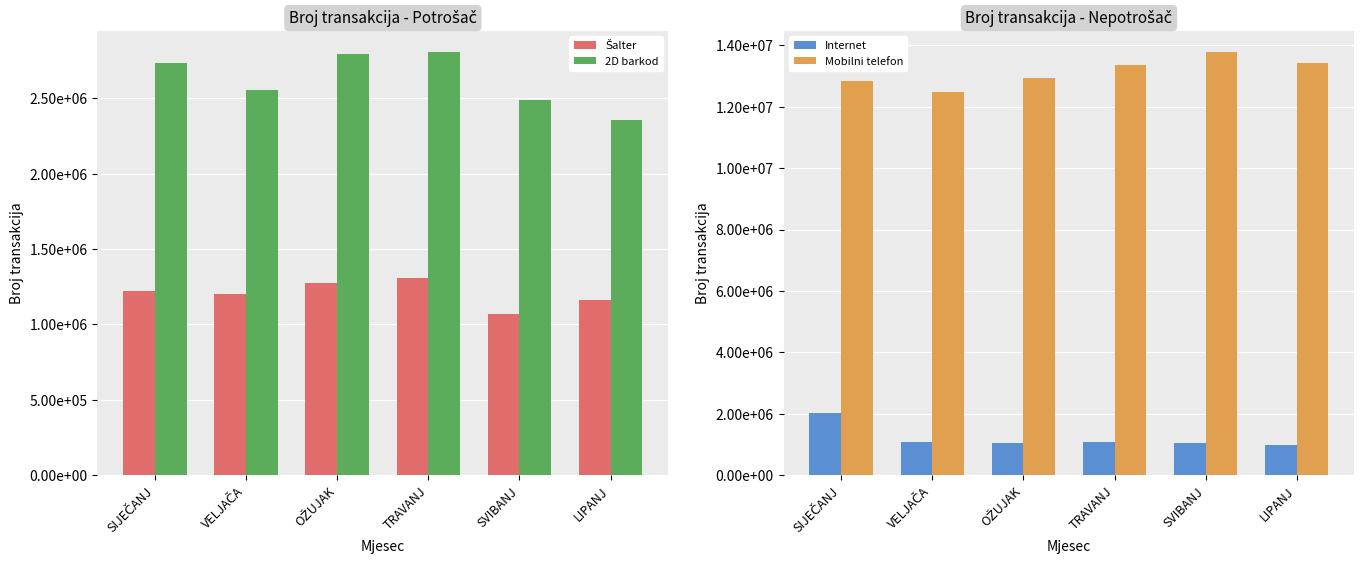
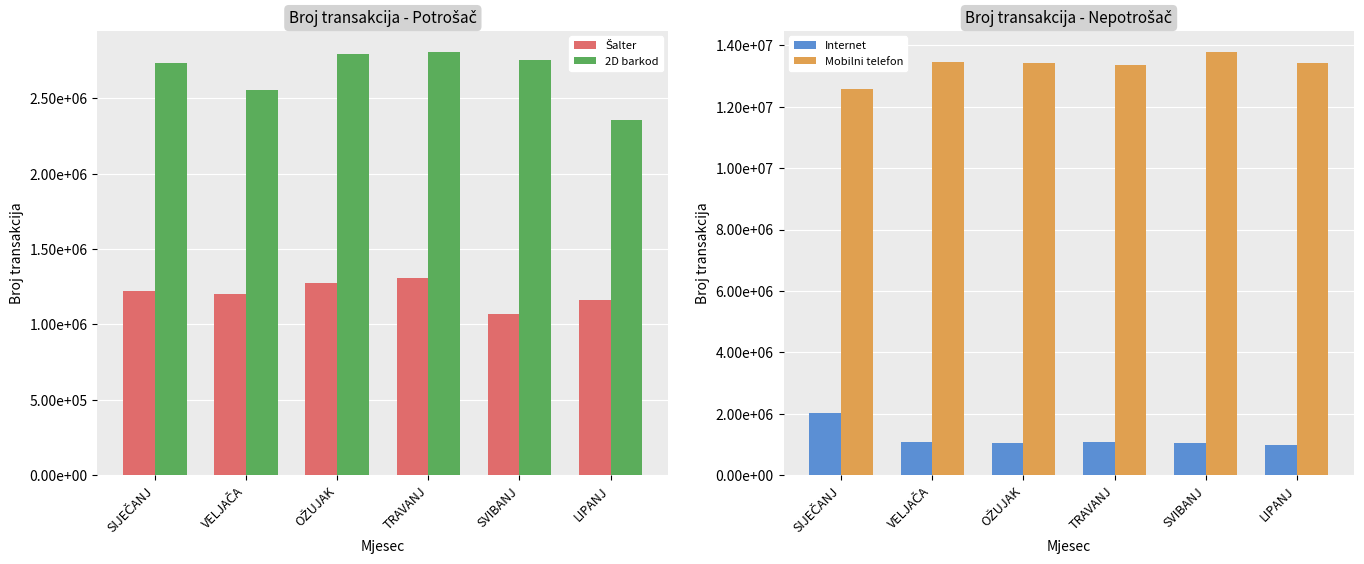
Broj transakcija - Potrošač, 2D barkod, SVIBANJ: 2490000 -> 2760000
Broj transakcija - Nepotrošač, Mobilni telefon, SIJEČANJ: 12800000 -> 12600000
Broj transakcija - Nepotrošač, Mobilni telefon, VELJAČA: 12500000 -> 13500000
Broj transakcija - Nepotrošač, Mobilni telefon, OŽUJAK: 12900000 -> 13400000
